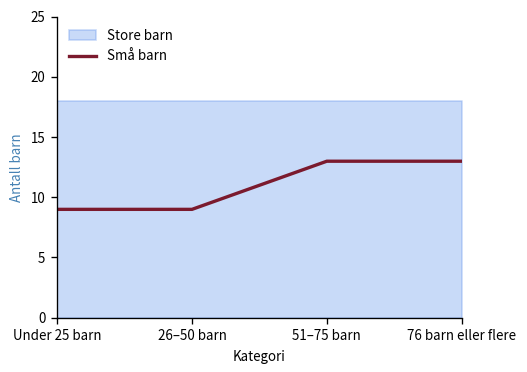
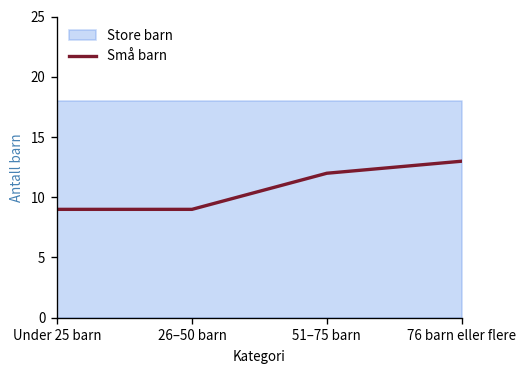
Små barn, 51–75 barn: 13 -> 12
